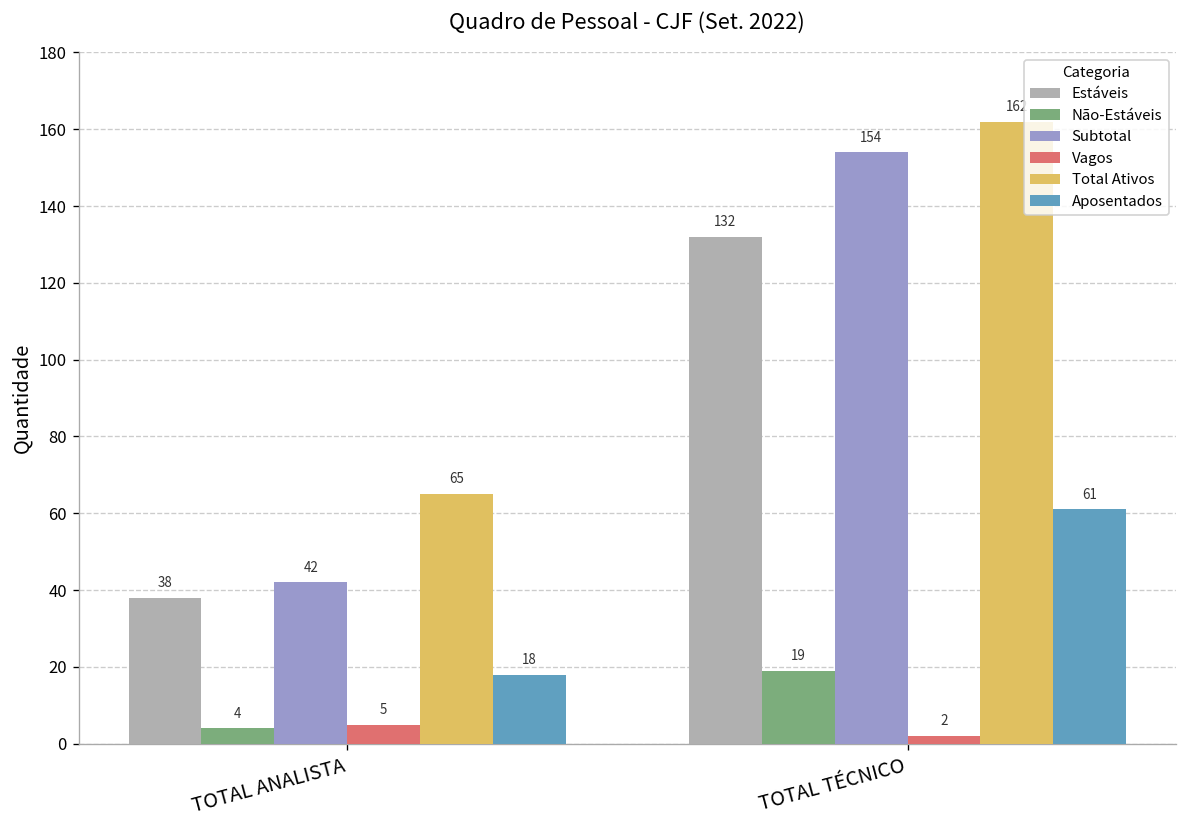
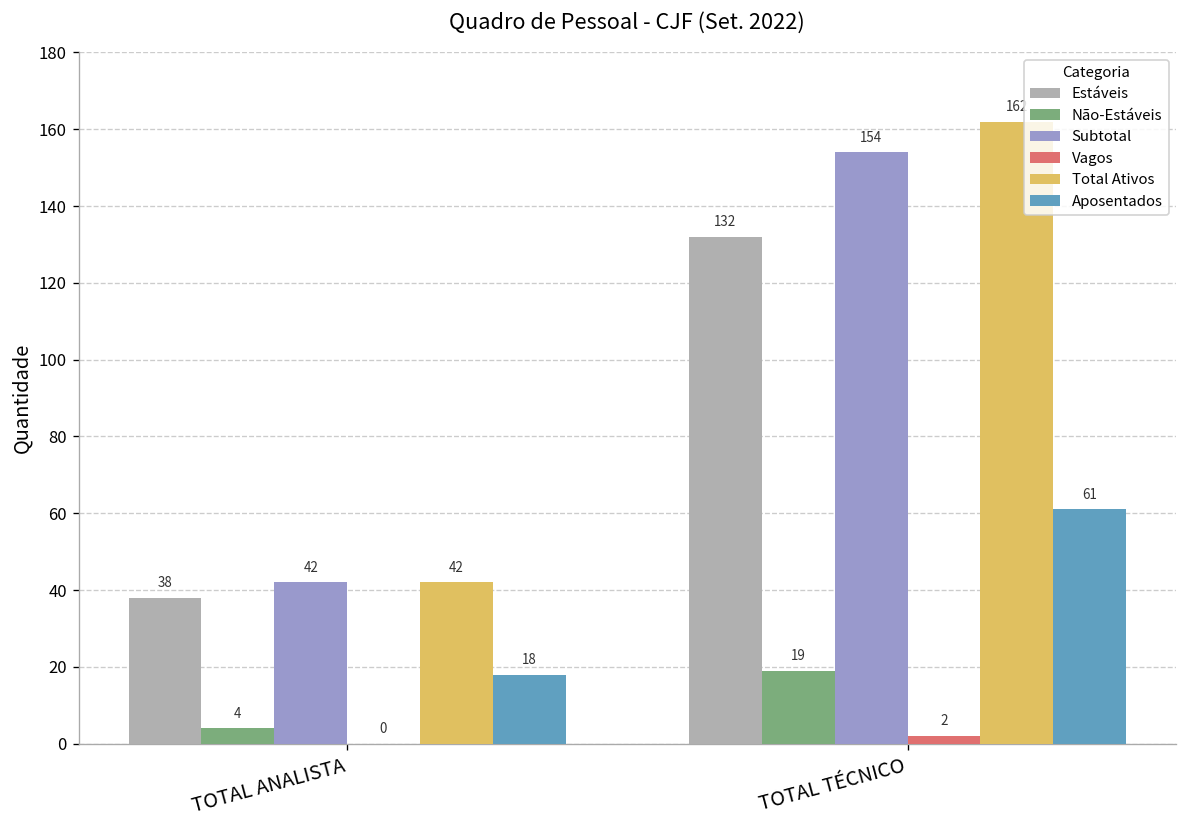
Vagos, TOTAL ANALISTA: 5 -> 0
Total Ativos, TOTAL ANALISTA: 65 -> 42
